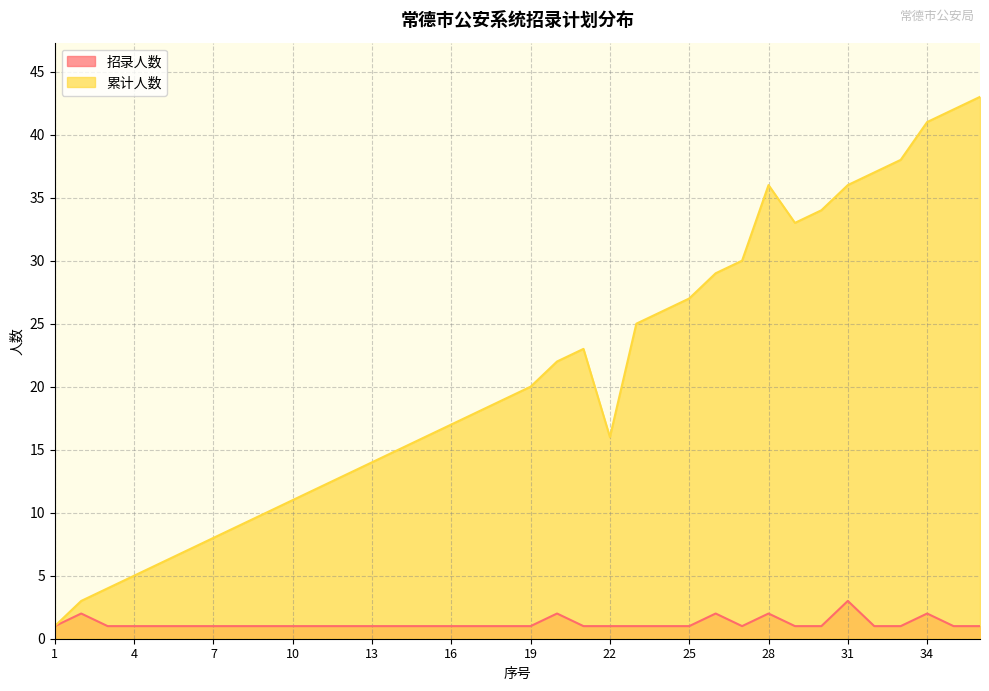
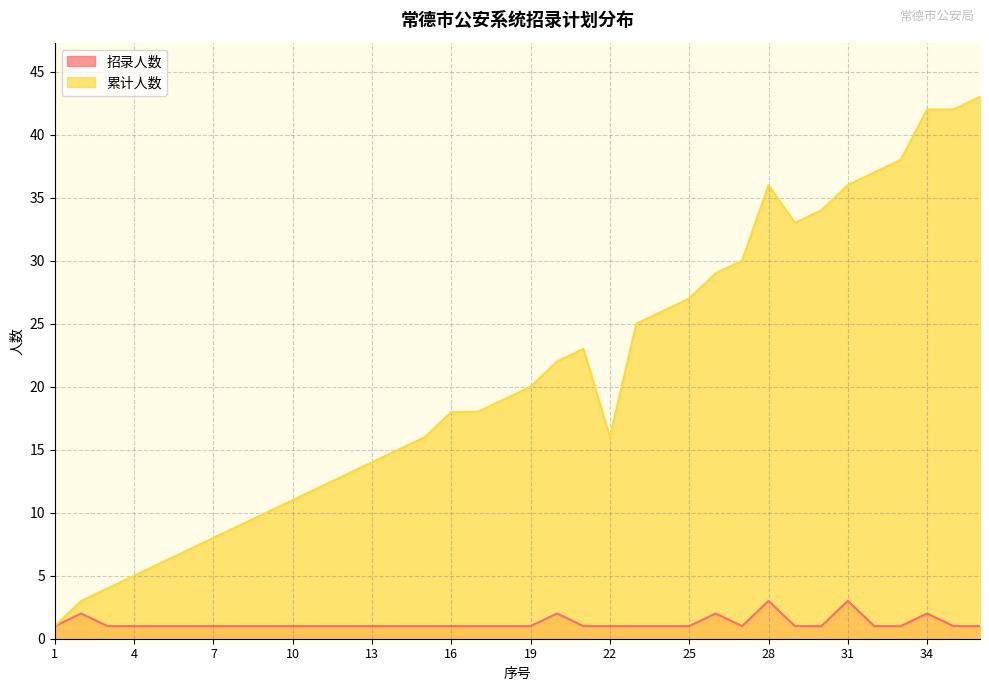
累计人数, 16: 17 -> 18
招录人数, 28: 2 -> 3
累计人数, 34: 41 -> 42
